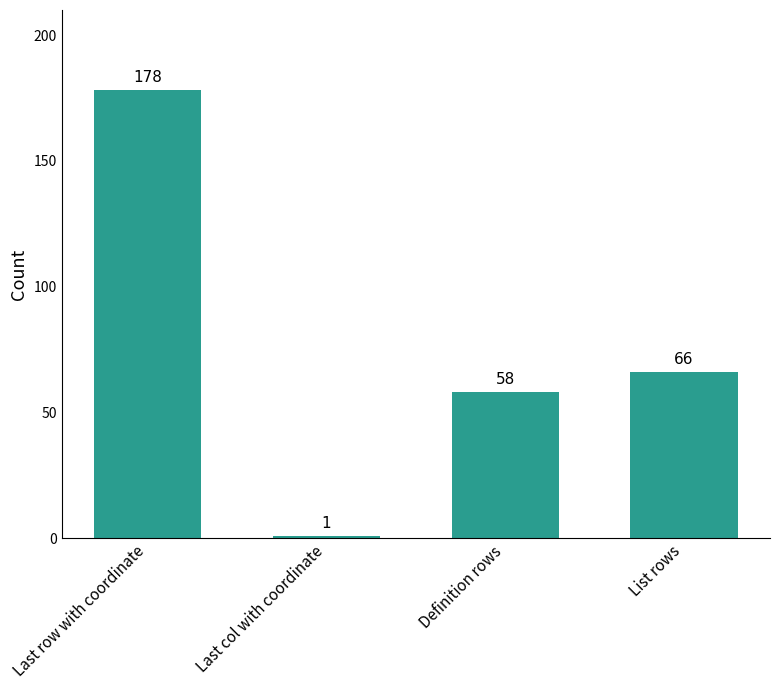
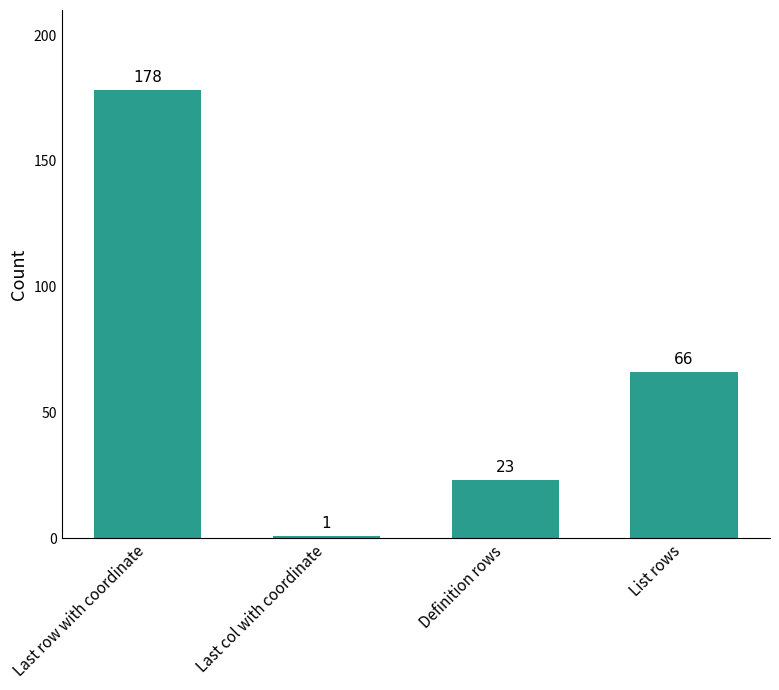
Definition rows: 58 -> 23
